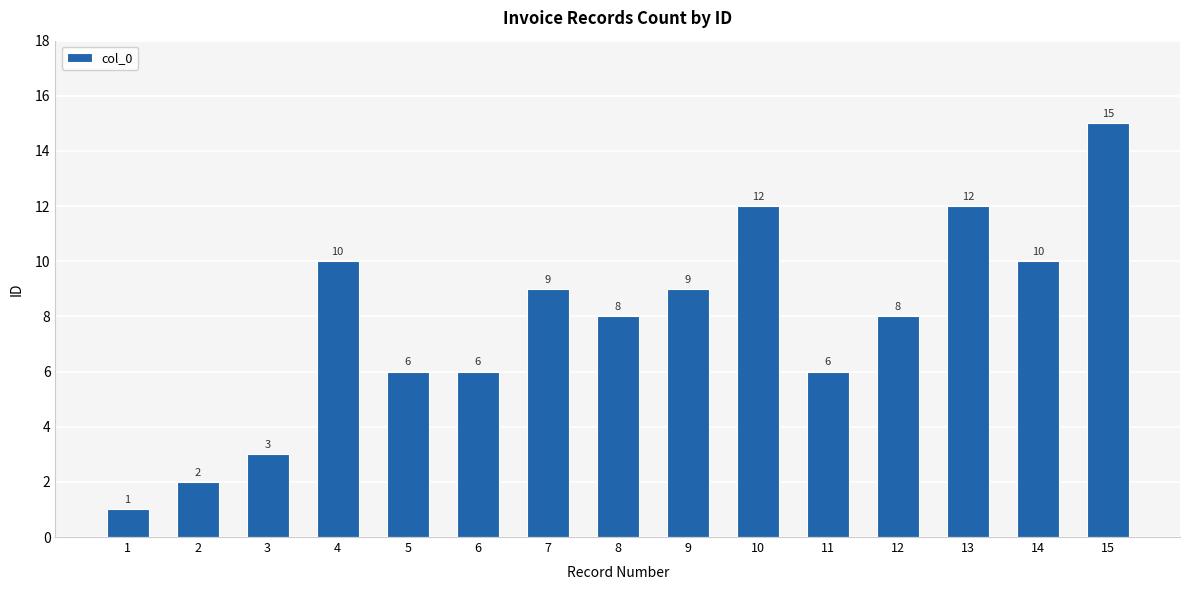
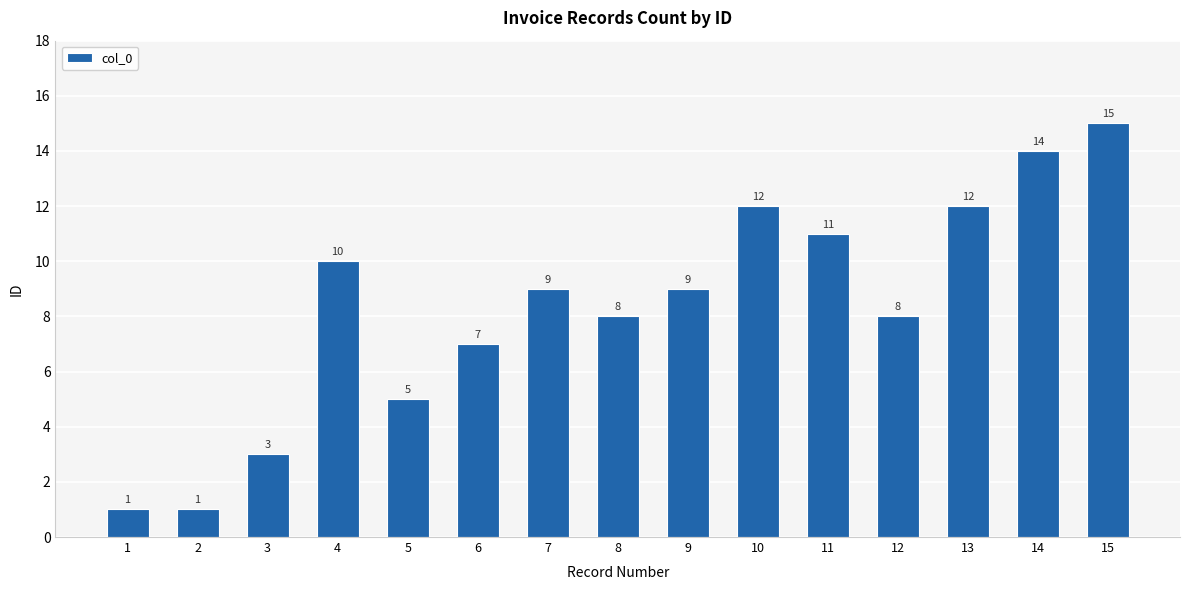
2: 2 -> 1
5: 6 -> 5
6: 6 -> 7
11: 6 -> 11
14: 10 -> 14
